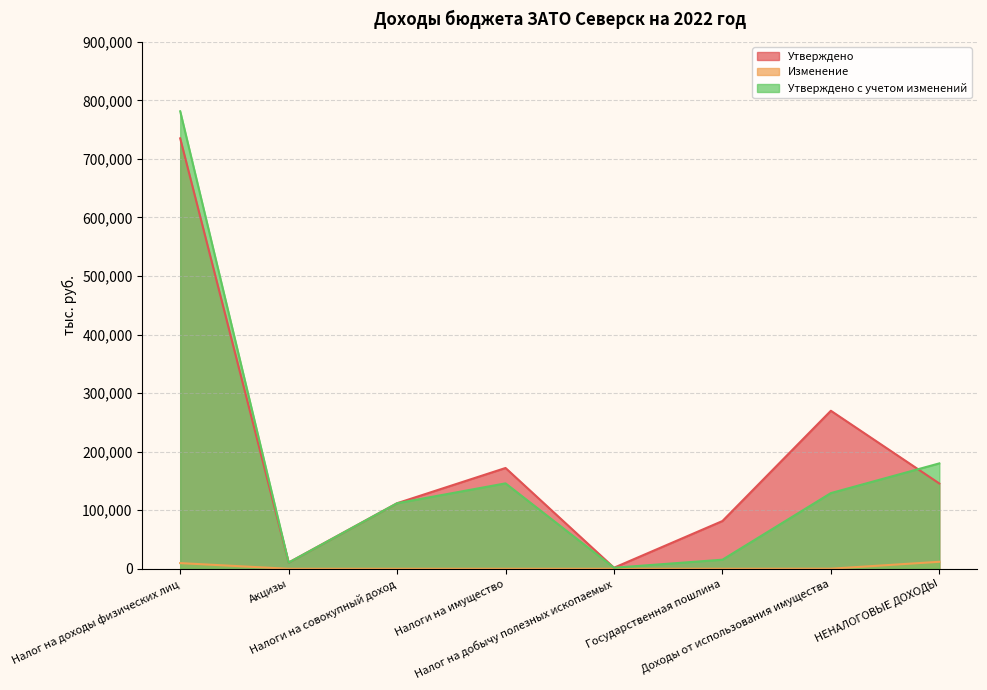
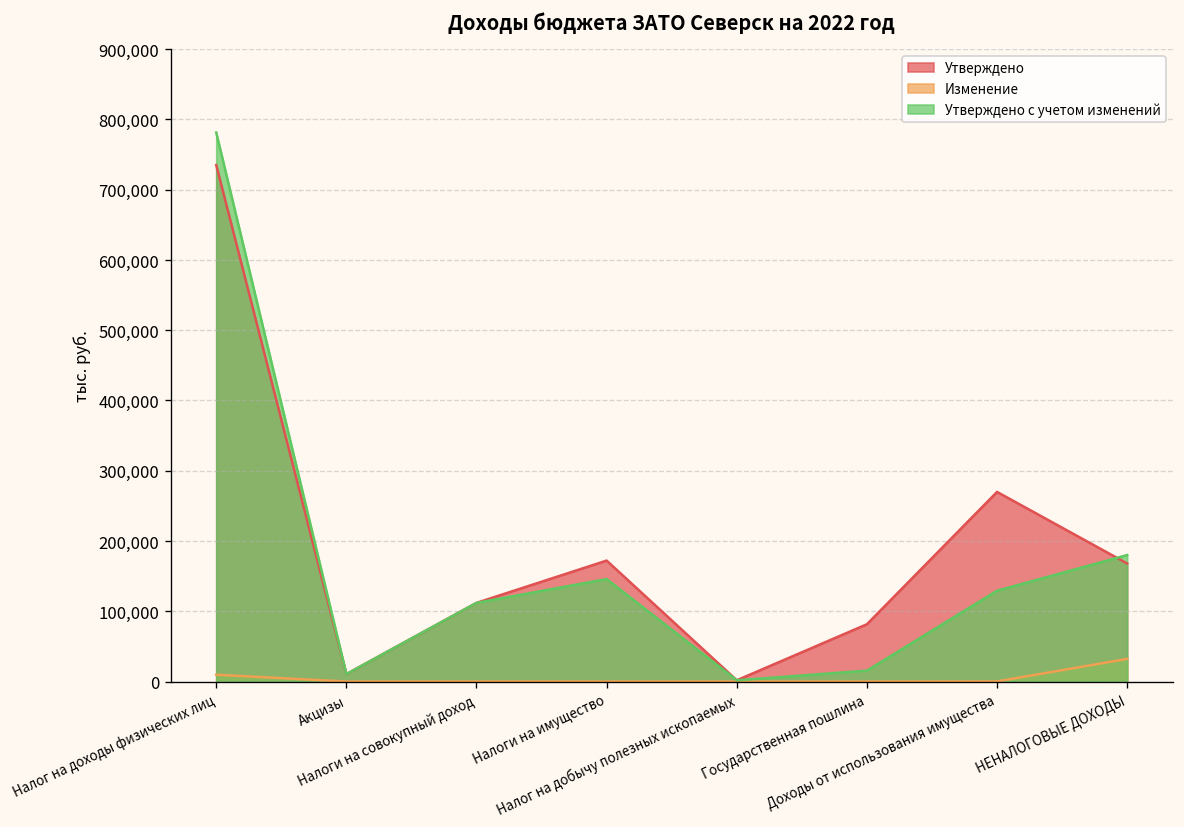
Утверждено, НЕНАЛОГОВЫЕ ДОХОДЫ: 150,000 -> 170,000
Изменение, НЕНАЛОГОВЫЕ ДОХОДЫ: 10,000 -> 30,000
